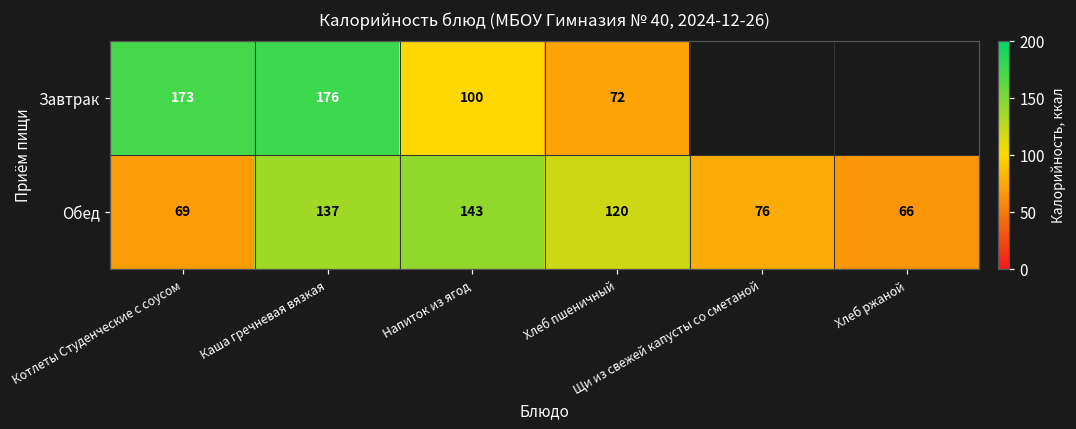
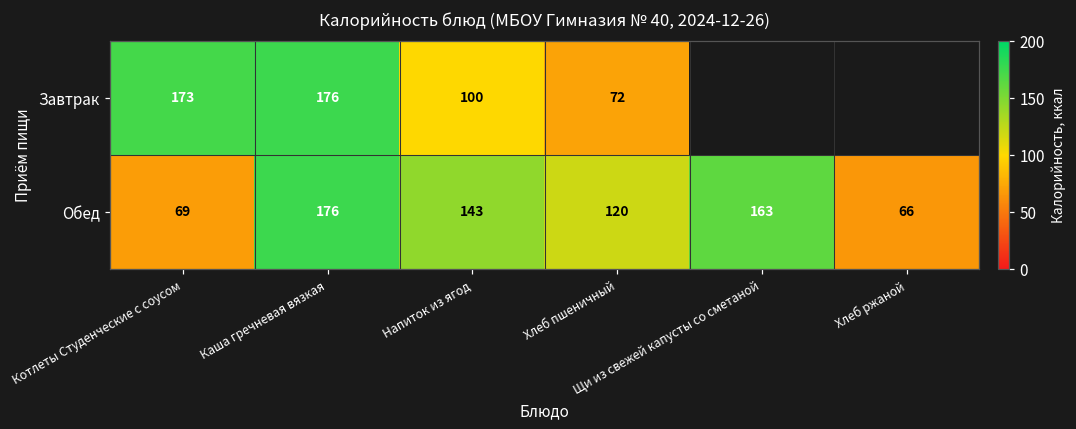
Обед, Каша гречневая вязкая: 137 -> 176
Обед, Щи из свежей капусты со сметаной: 76 -> 163
